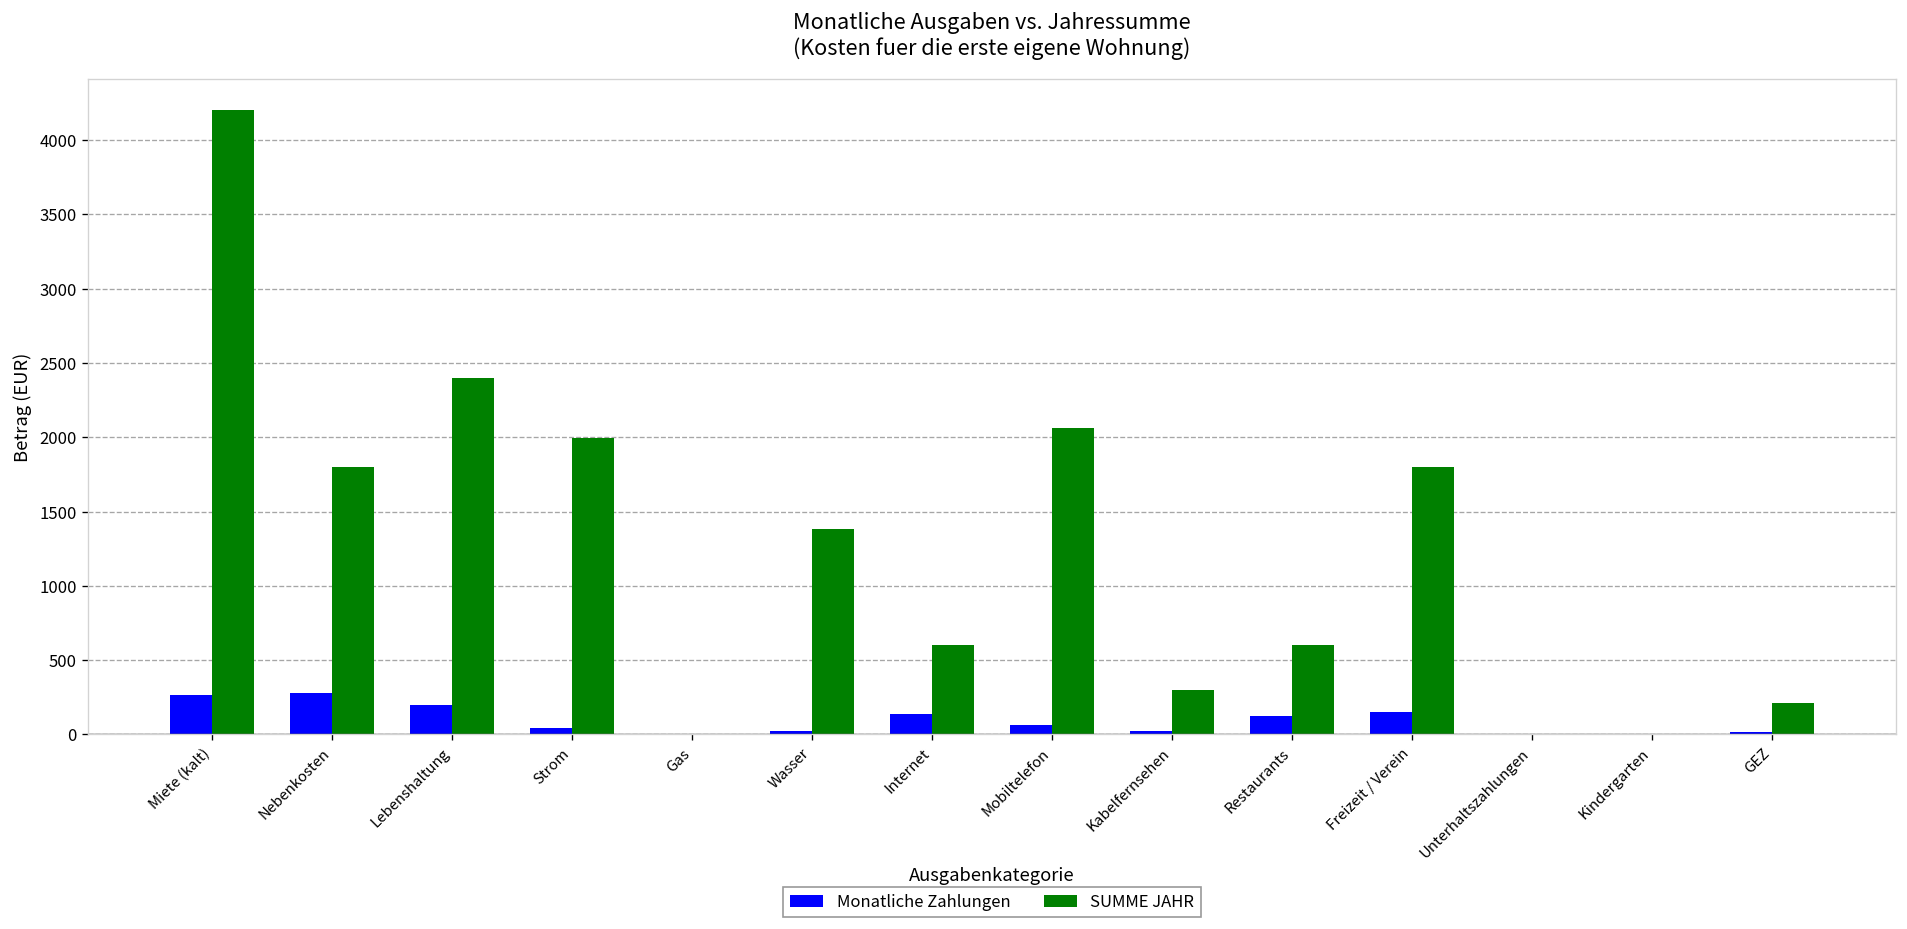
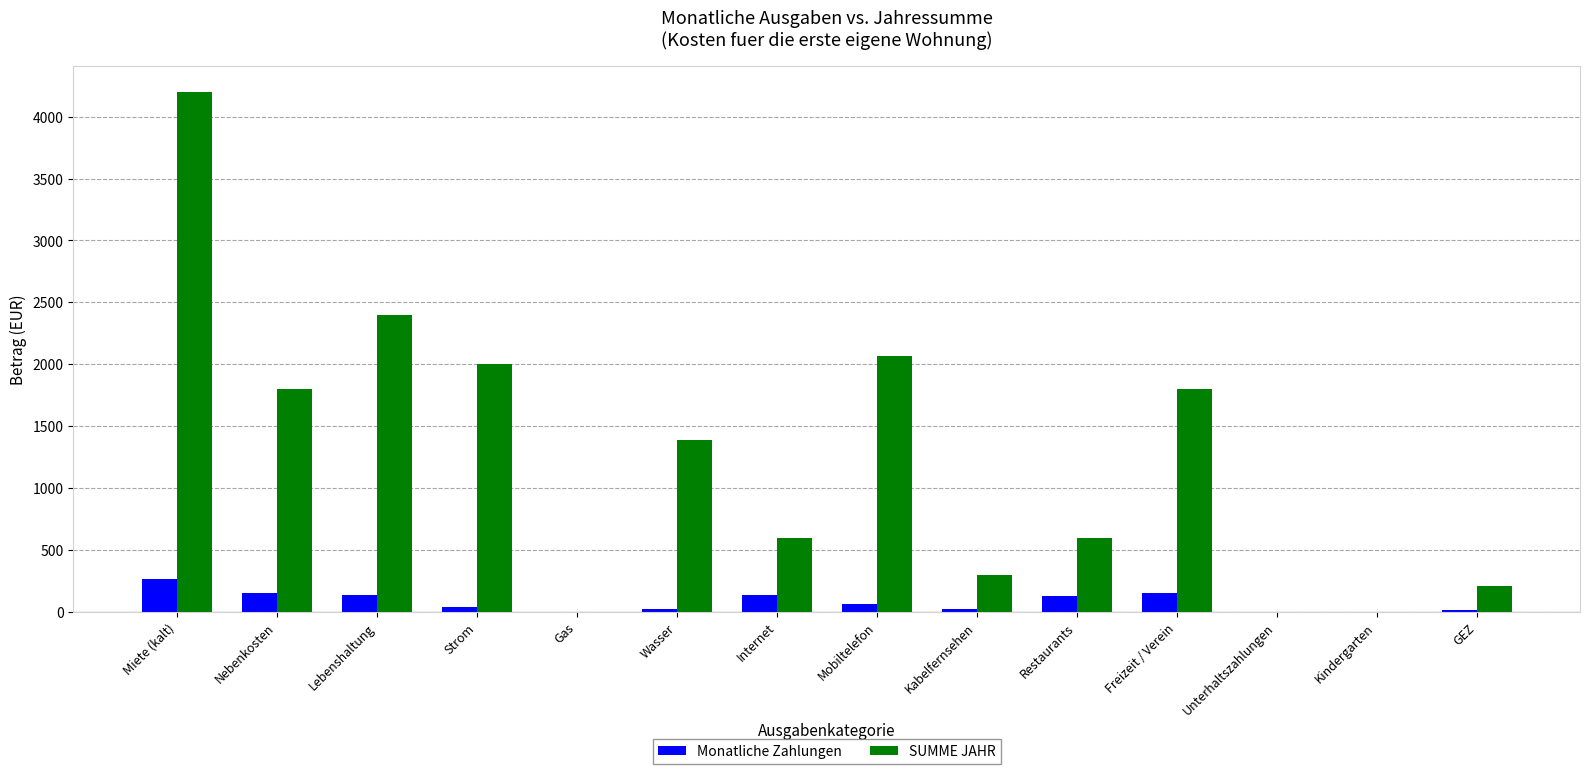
Monatliche Zahlungen, Nebenkosten: 280 -> 150
Monatliche Zahlungen, Lebenshaltung: 200 -> 130
